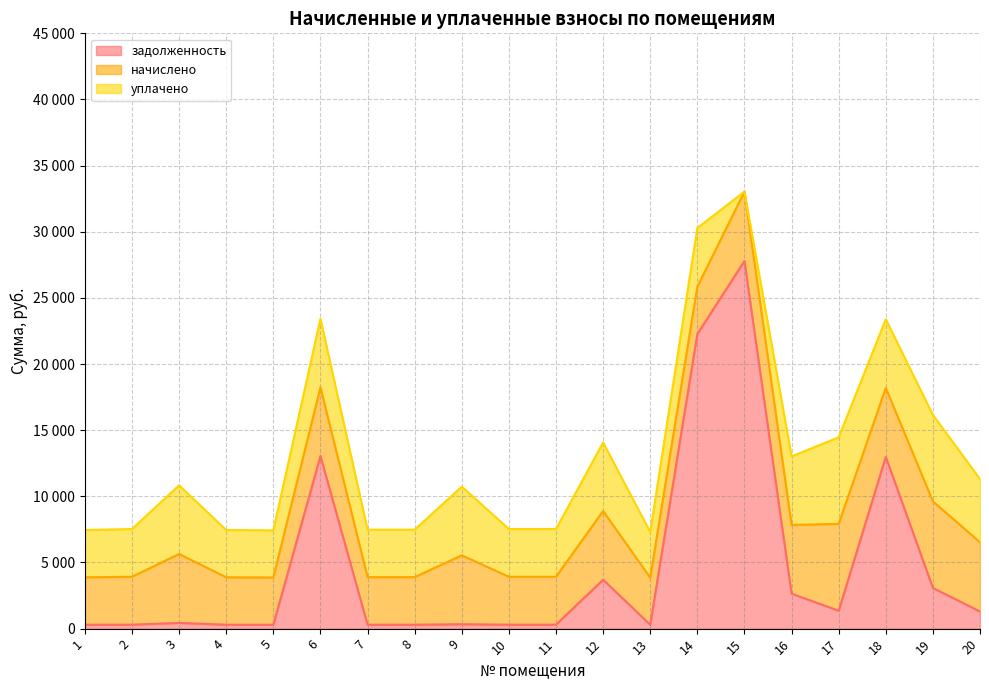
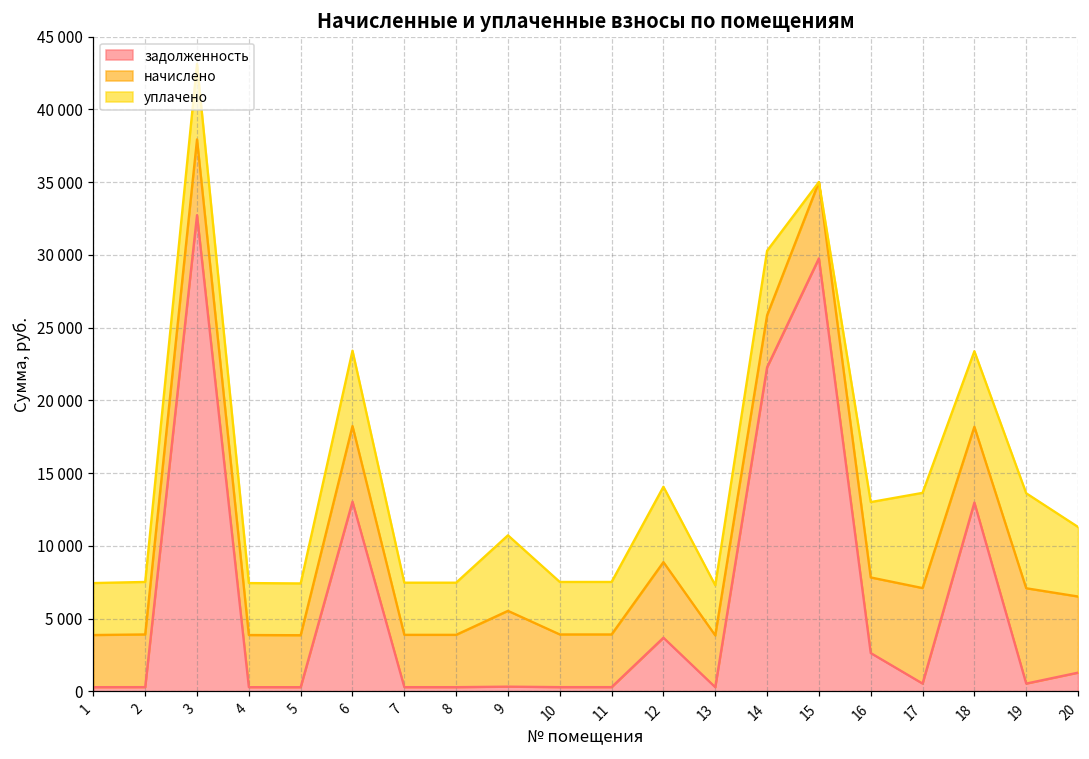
задолженность, 3: 400 -> 32700
задолженность, 15: 27800 -> 29800
задолженность, 17: 1400 -> 500
задолженность, 19: 3100 -> 500
